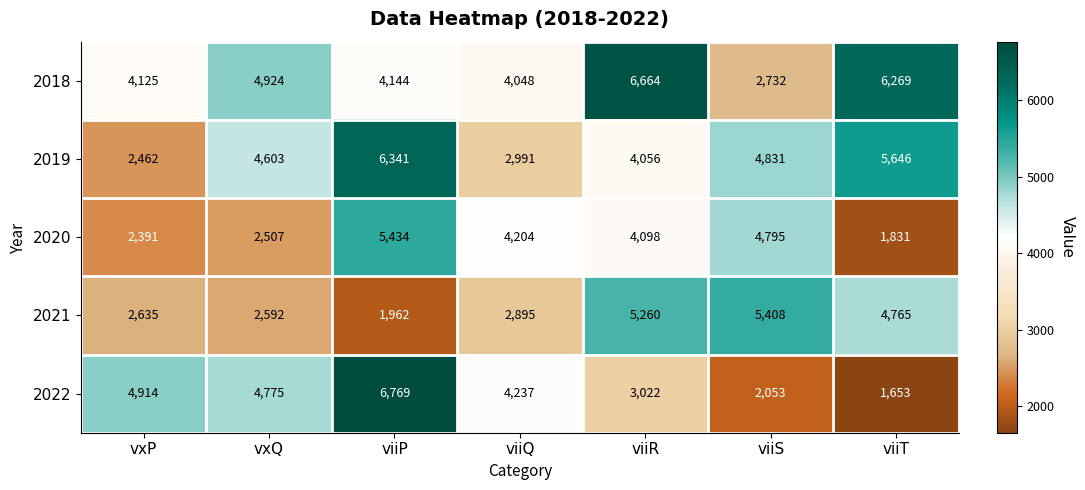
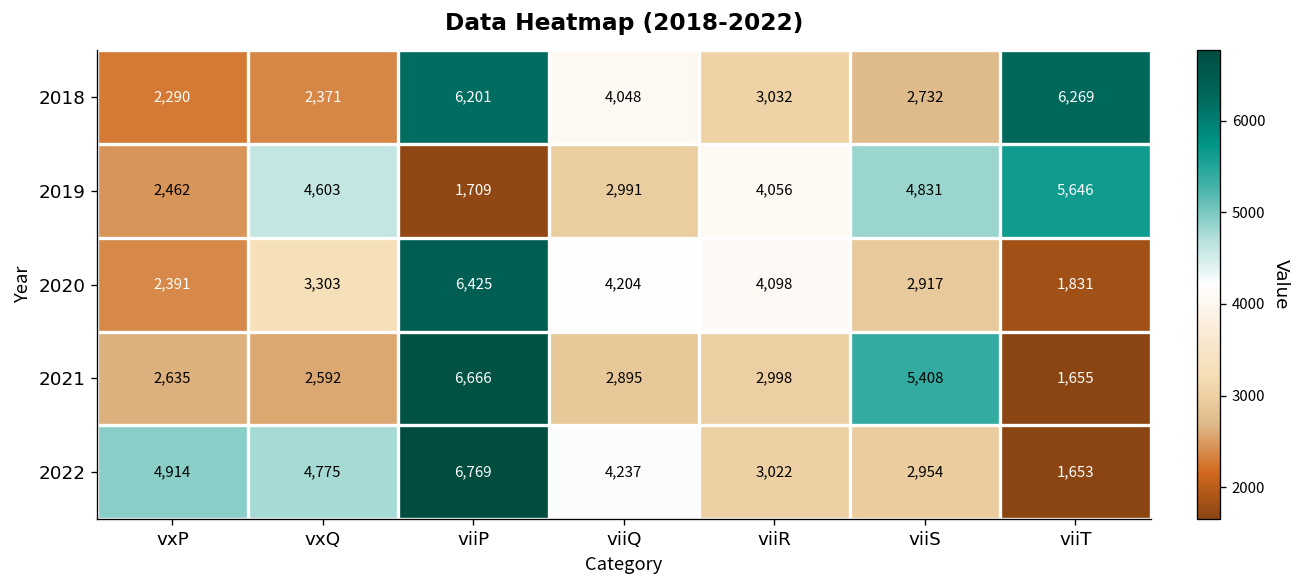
2018, vxP: 4,125 -> 2,290
2018, vxQ: 4,924 -> 2,371
2018, viiP: 4,144 -> 6,201
2018, viiR: 6,664 -> 3,032
2019, viiP: 6,341 -> 1,709
2020, vxQ: 2,507 -> 3,303
2020, viiP: 5,434 -> 6,425
2020, viiS: 4,795 -> 2,917
2021, viiP: 1,962 -> 6,666
2021, viiR: 5,260 -> 2,998
2021, viiT: 4,765 -> 1,655
2022, viiS: 2,053 -> 2,954
